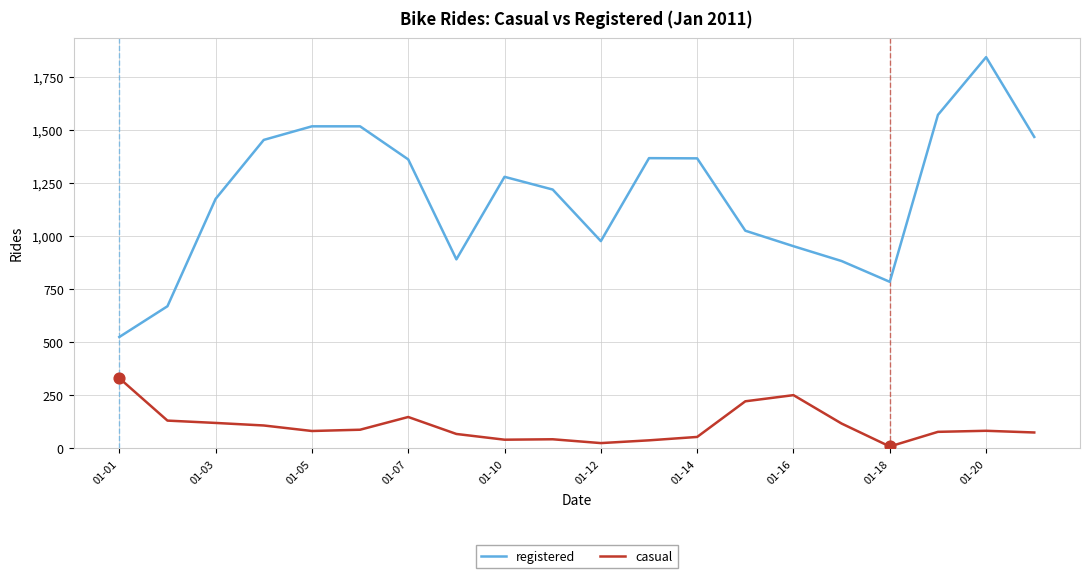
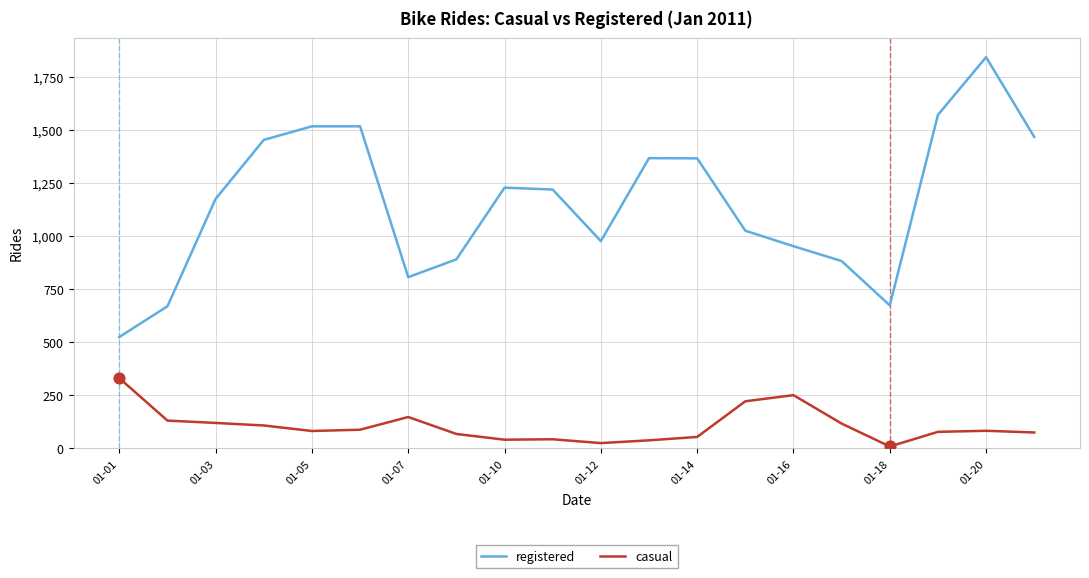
registered, 01-07: 1,360 -> 810
registered, 01-10: 1,280 -> 1,230
registered, 01-18: 790 -> 670
